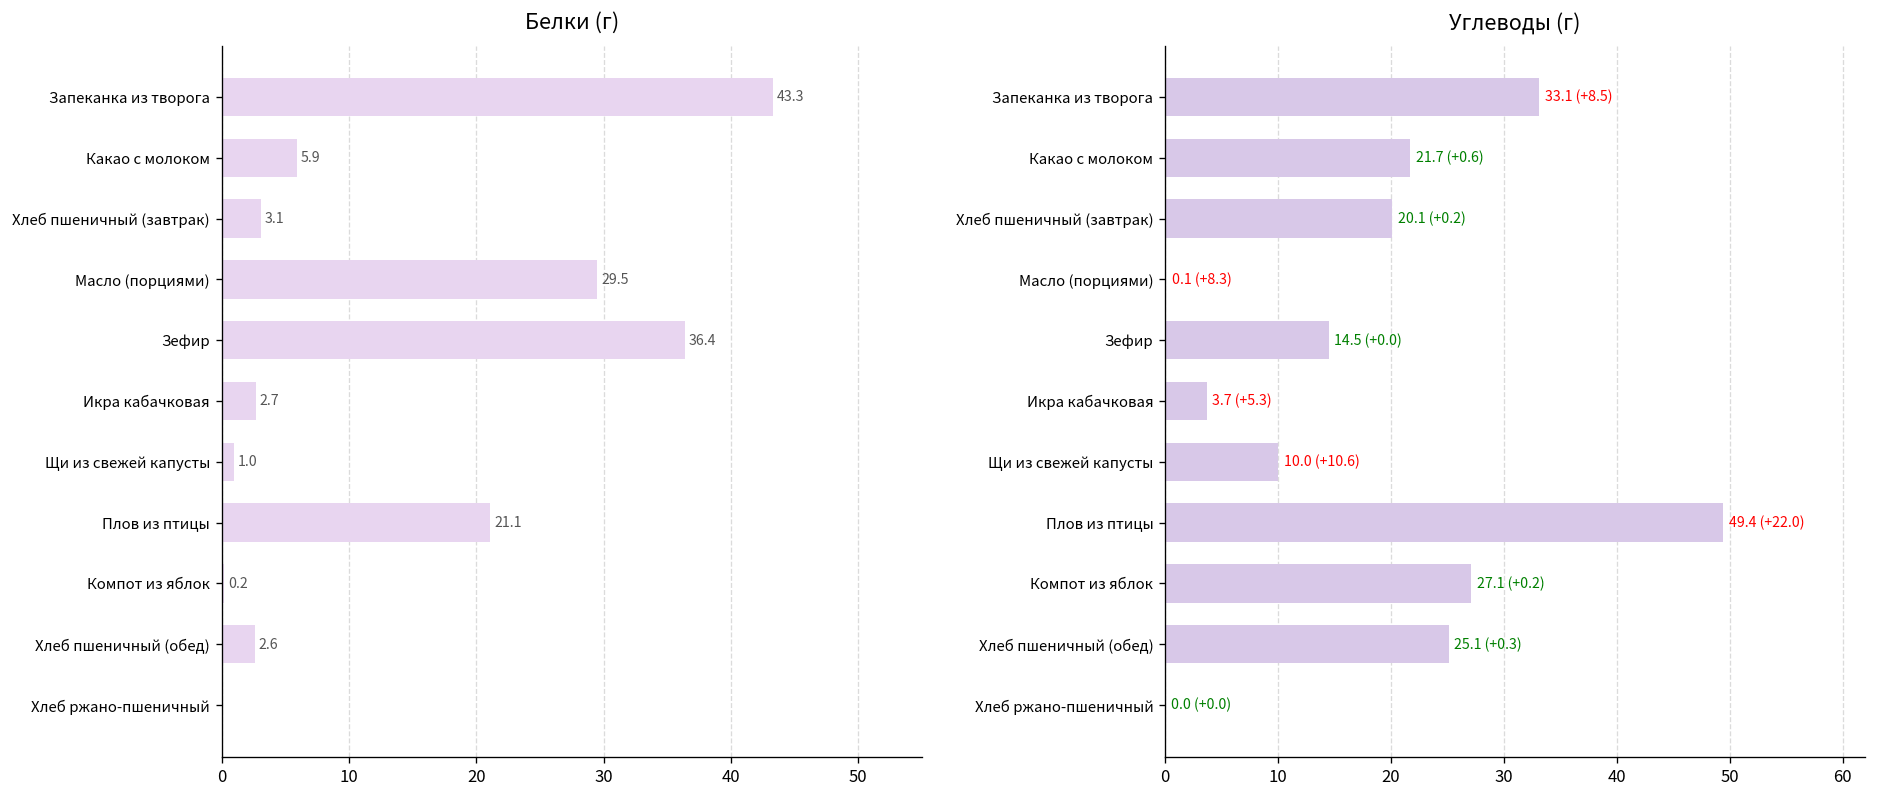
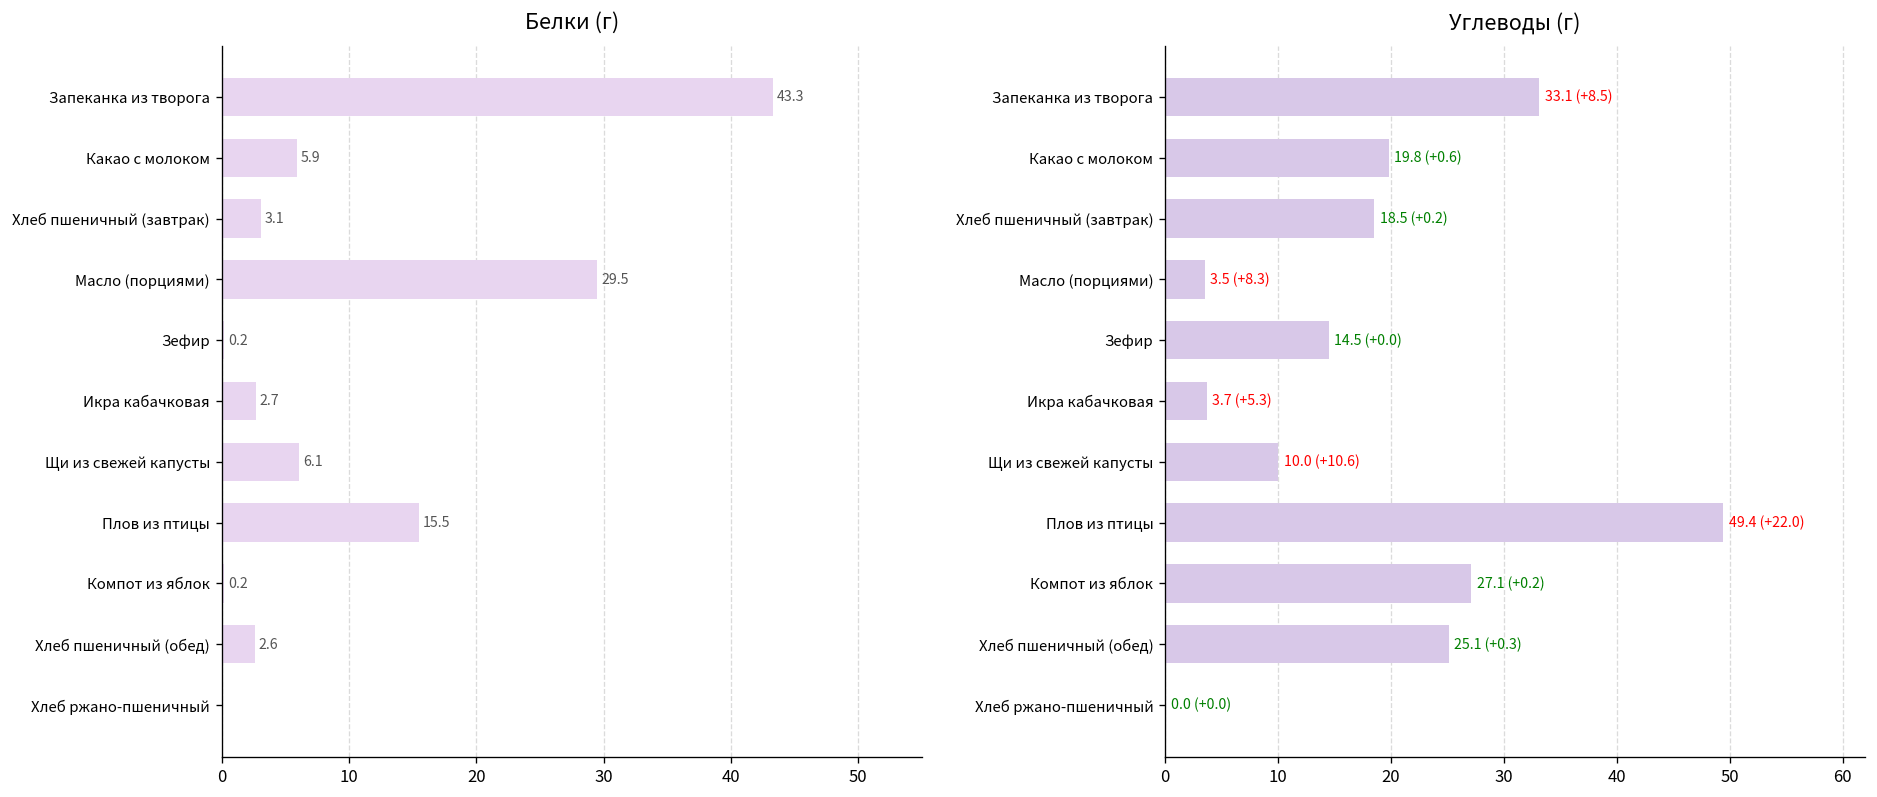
Белки (г), Зефир: 36.4 -> 0.2
Белки (г), Щи из свежей капусты: 1.0 -> 6.1
Белки (г), Плов из птицы: 21.1 -> 15.5
Углеводы (г), Какао с молоком: 21.7 -> 19.8
Углеводы (г), Хлеб пшеничный (завтрак): 20.1 -> 18.5
Углеводы (г), Масло (порциями): 0.1 -> 3.5
